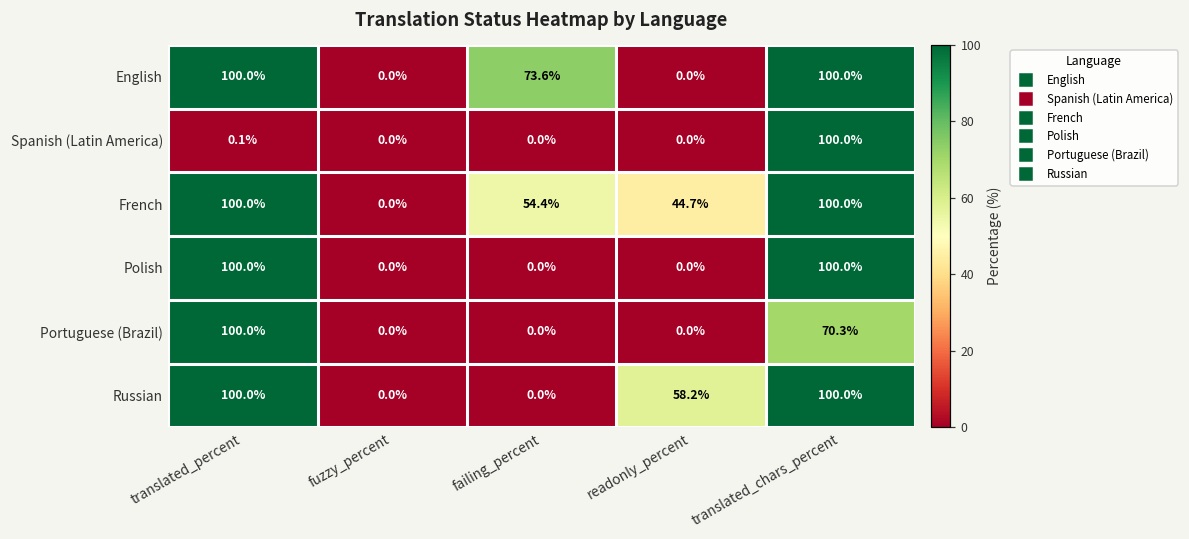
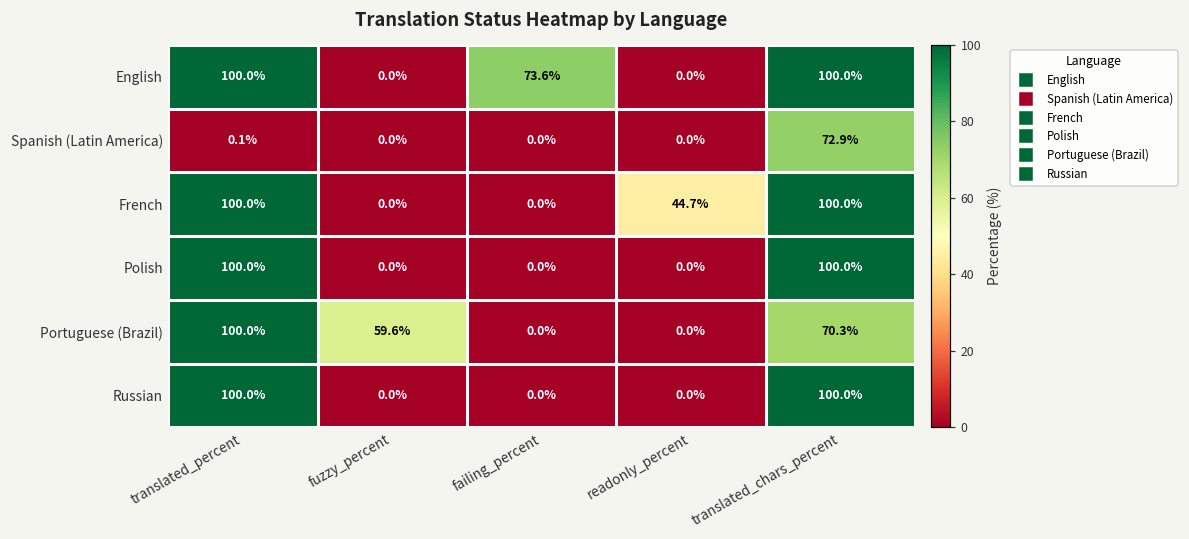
Spanish (Latin America), translated_chars_percent: 100.0% -> 72.9%
French, failing_percent: 54.4% -> 0.0%
Portuguese (Brazil), fuzzy_percent: 0.0% -> 59.6%
Russian, readonly_percent: 58.2% -> 0.0%
